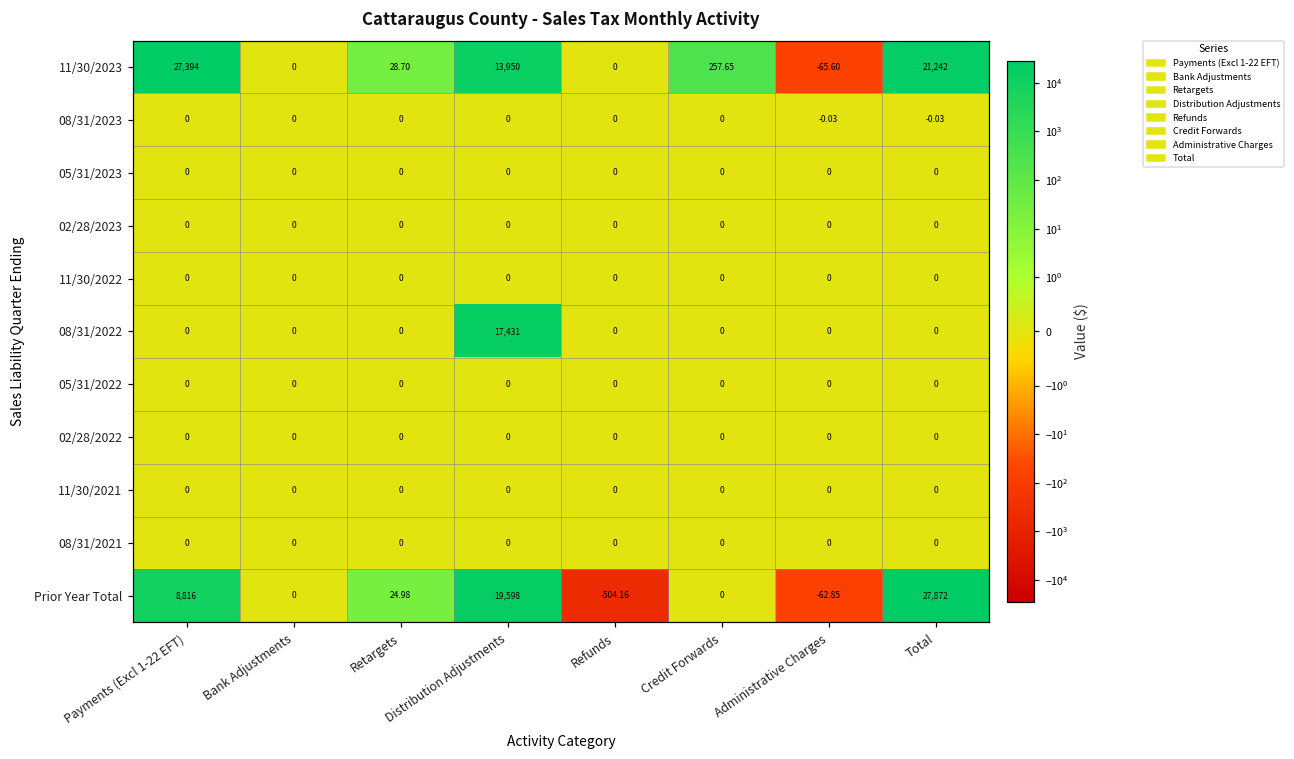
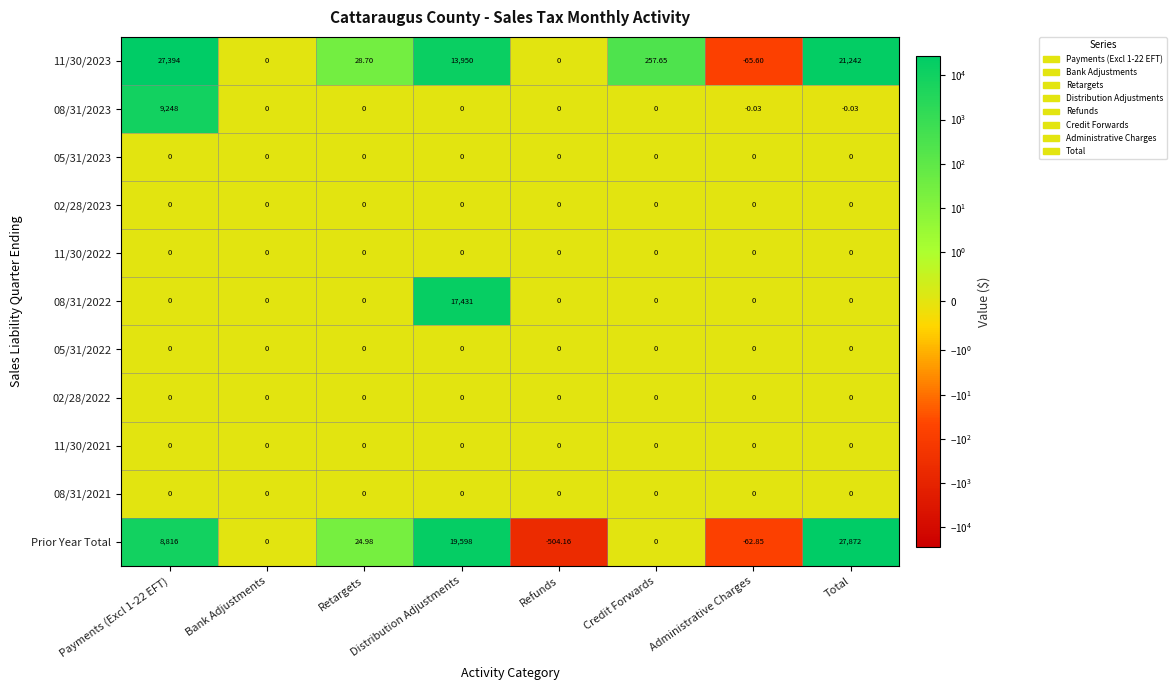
08/31/2023, Payments (Excl 1-22 EFT): 0 -> 9,248
